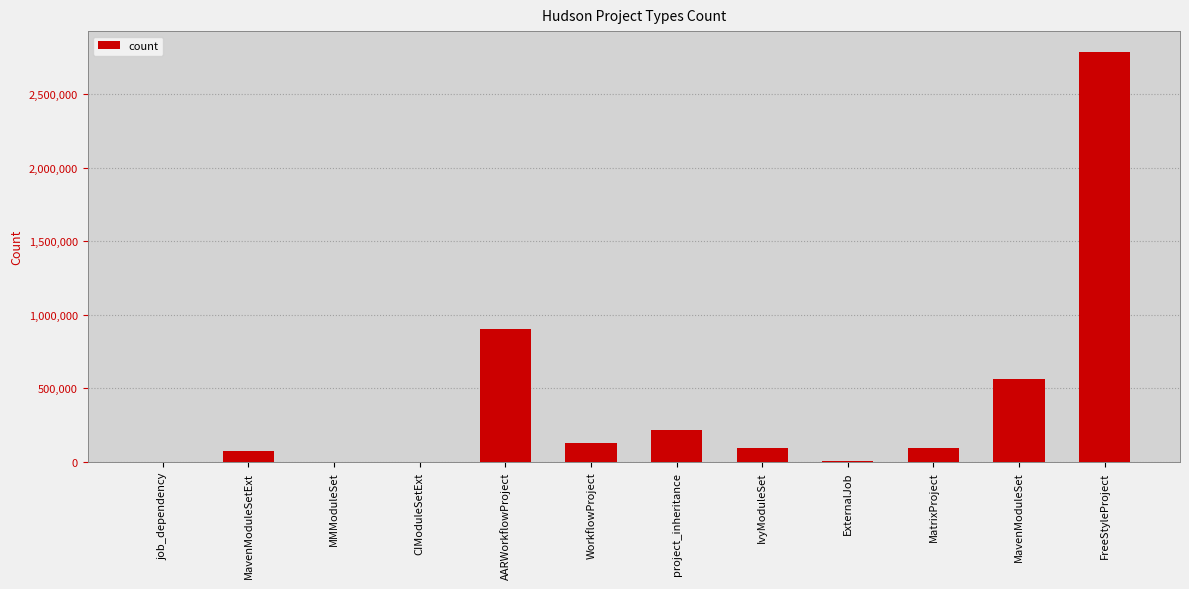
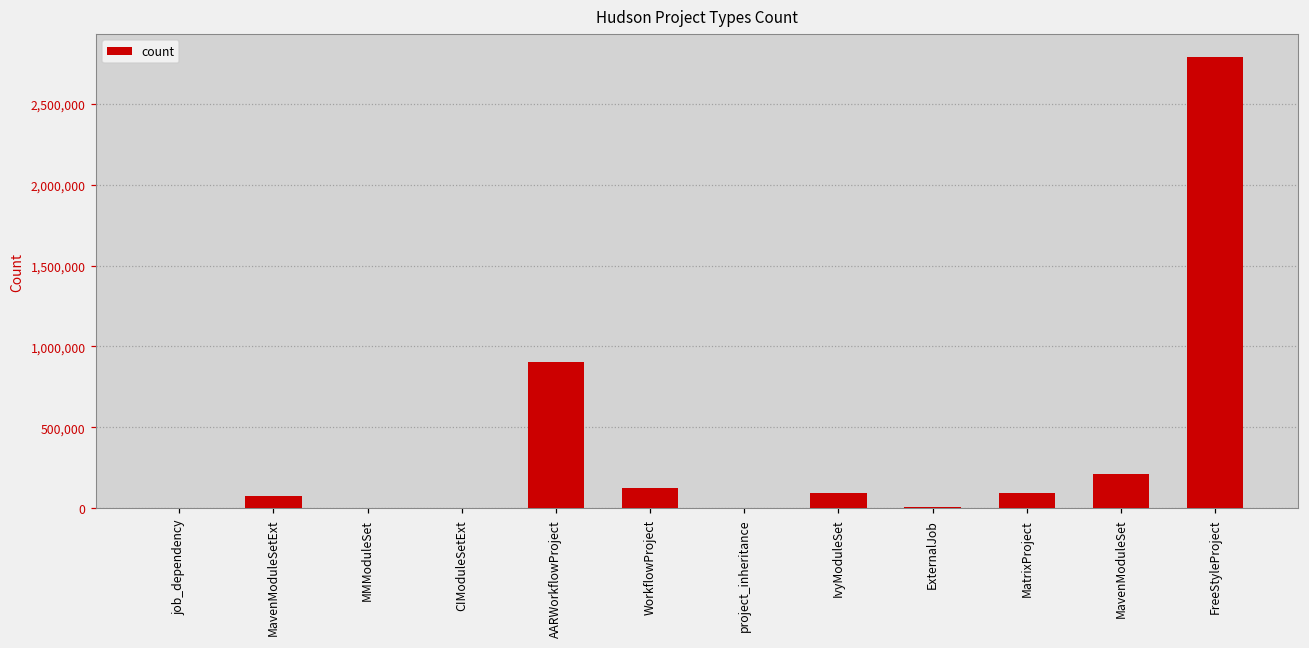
project_inheritance: 220,000 -> 0
MavenModuleSet: 560,000 -> 210,000
